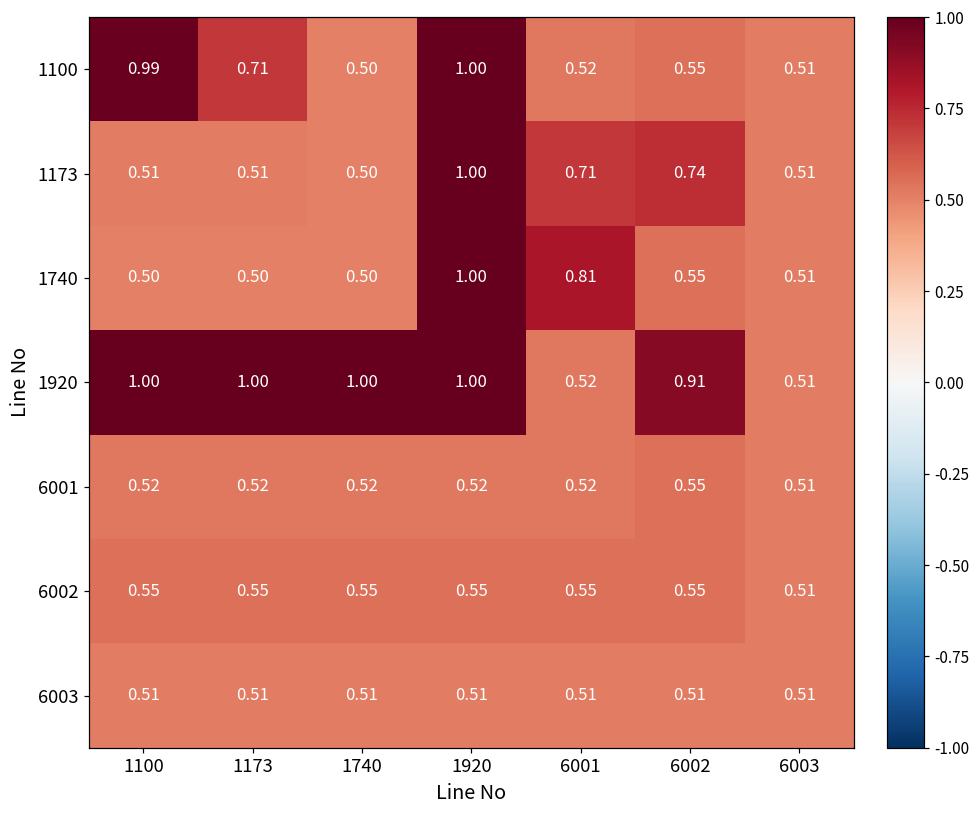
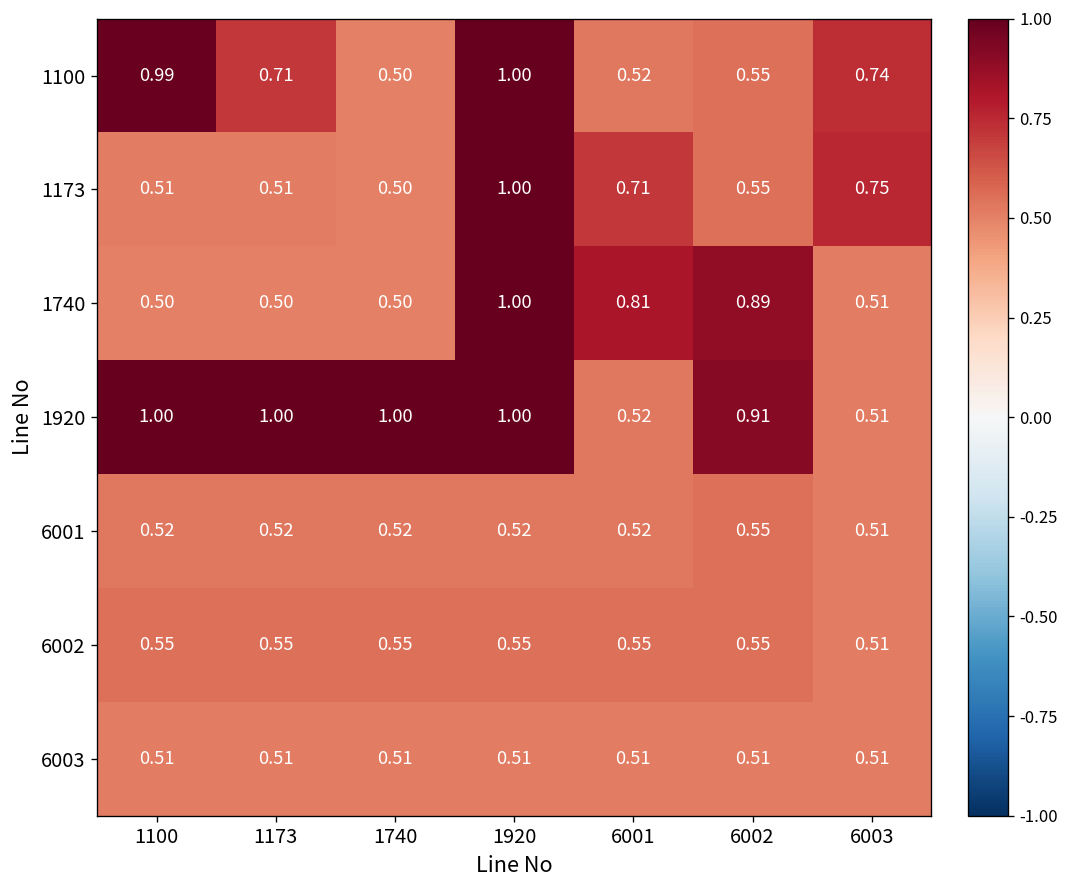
1100, 6003: 0.51 -> 0.74
1173, 6002: 0.74 -> 0.55
1173, 6003: 0.51 -> 0.75
1740, 6002: 0.55 -> 0.89
